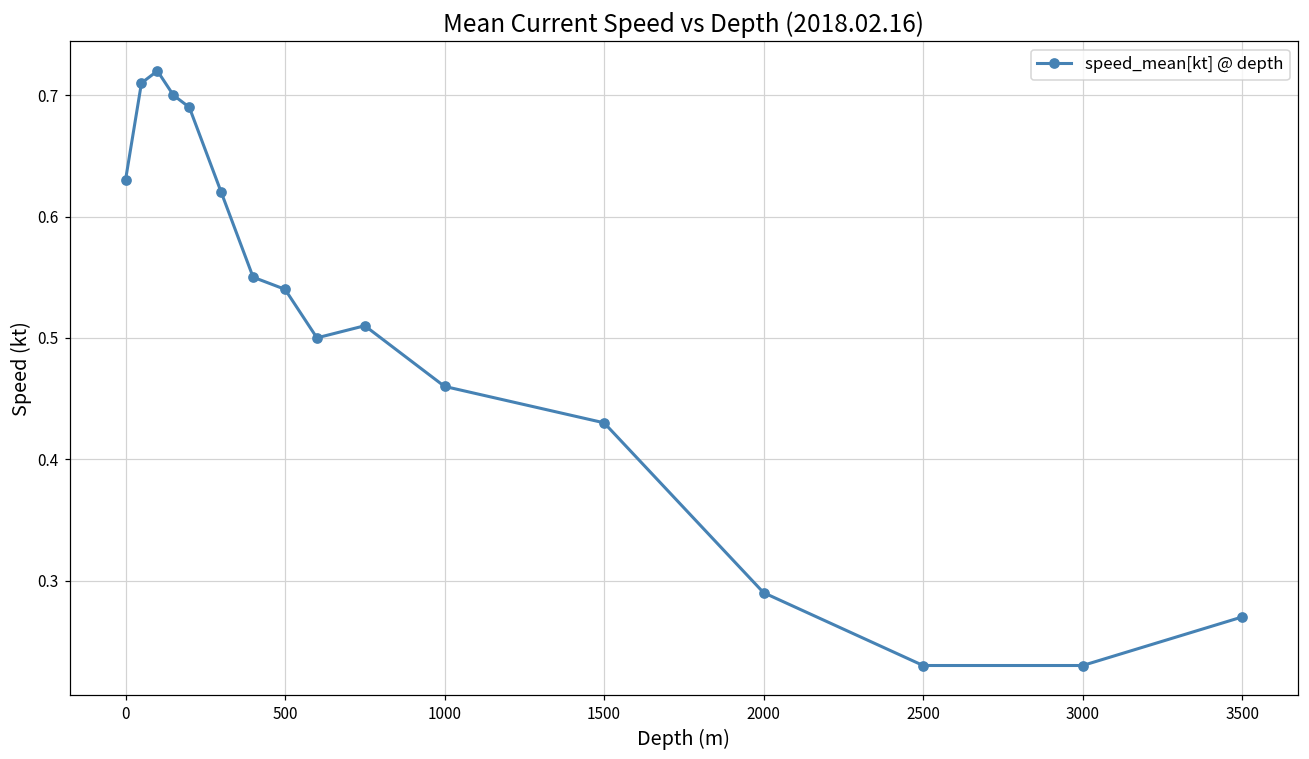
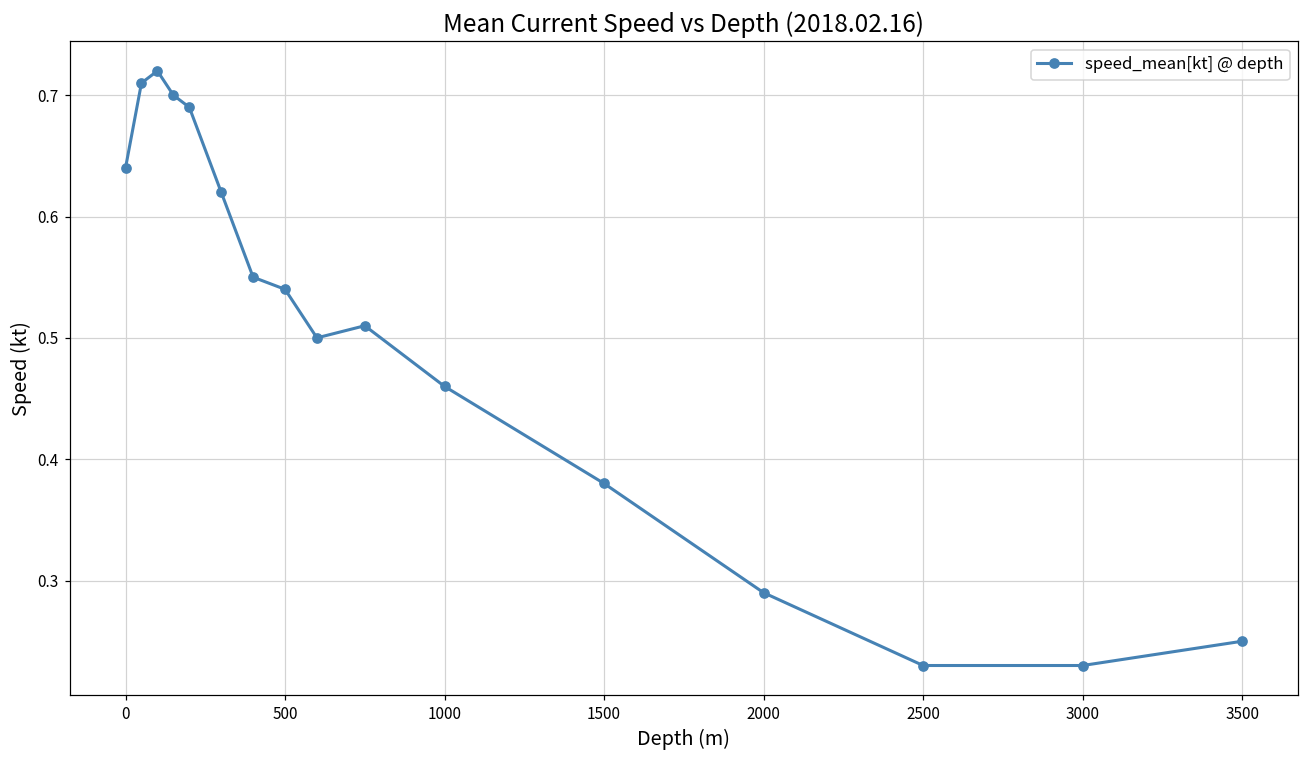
0: 0.63 -> 0.64
1500: 0.43 -> 0.38
3500: 0.27 -> 0.25
